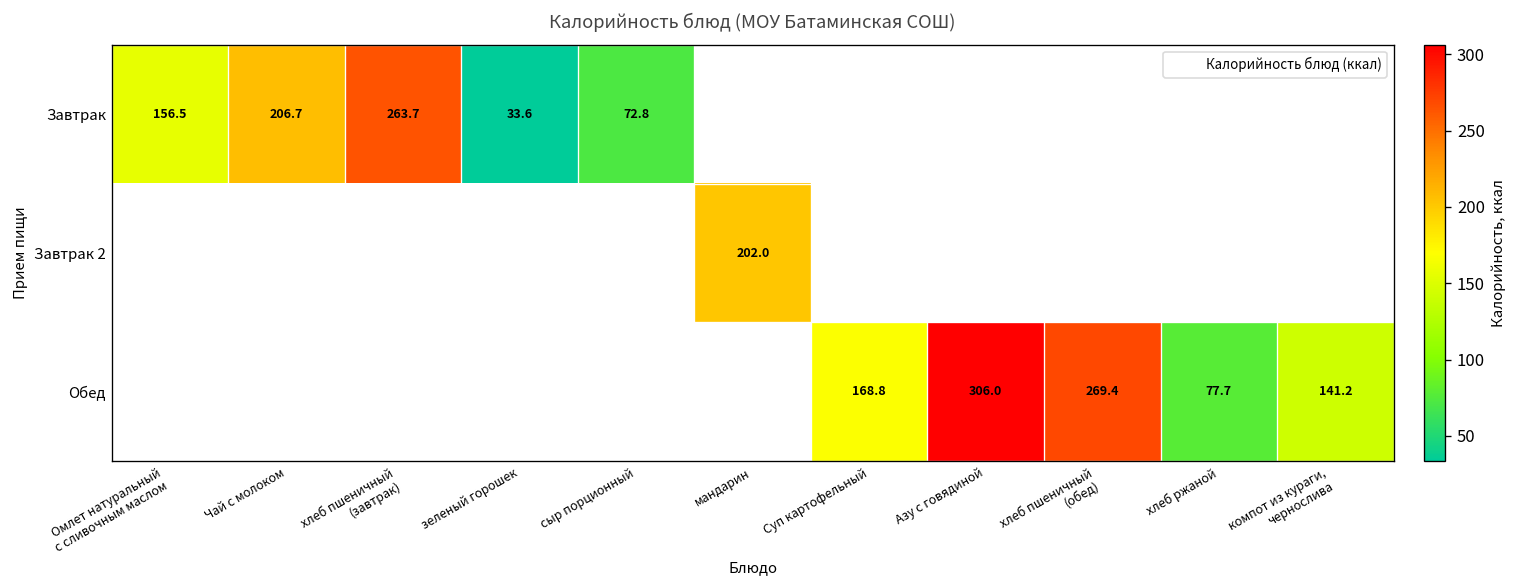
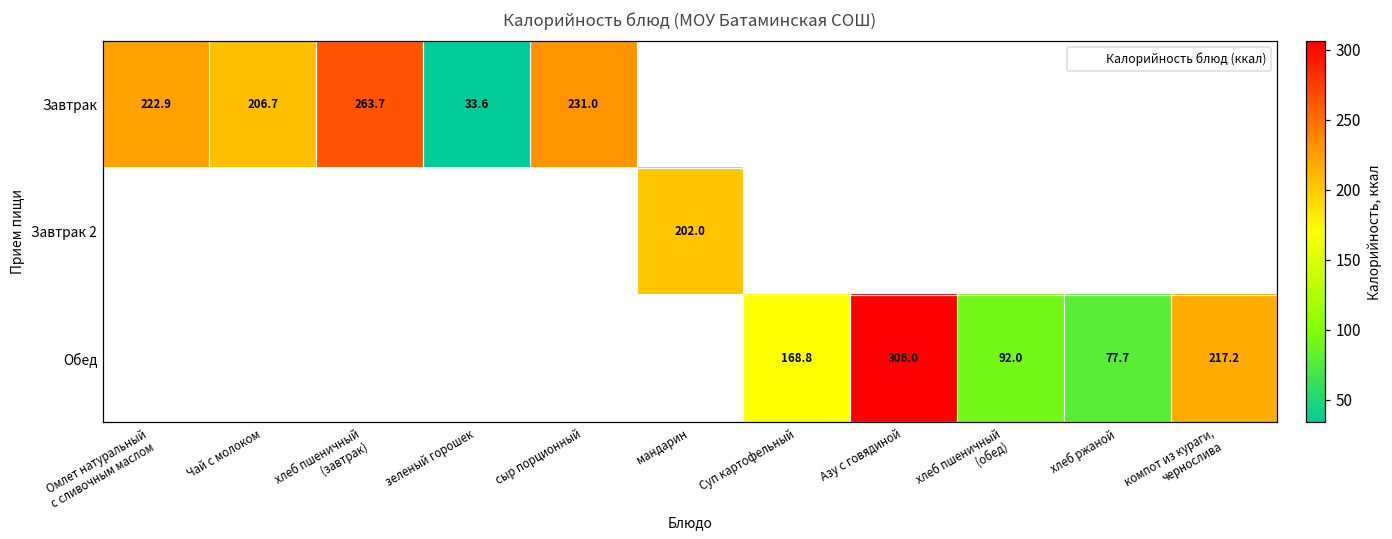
Завтрак, Омлет натуральный с сливочным маслом: 156.5 -> 222.9
Завтрак, сыр порционный: 72.8 -> 231.0
Обед, хлеб пшеничный (обед): 269.4 -> 92.0
Обед, компот из кураги, чернослива: 141.2 -> 217.2
